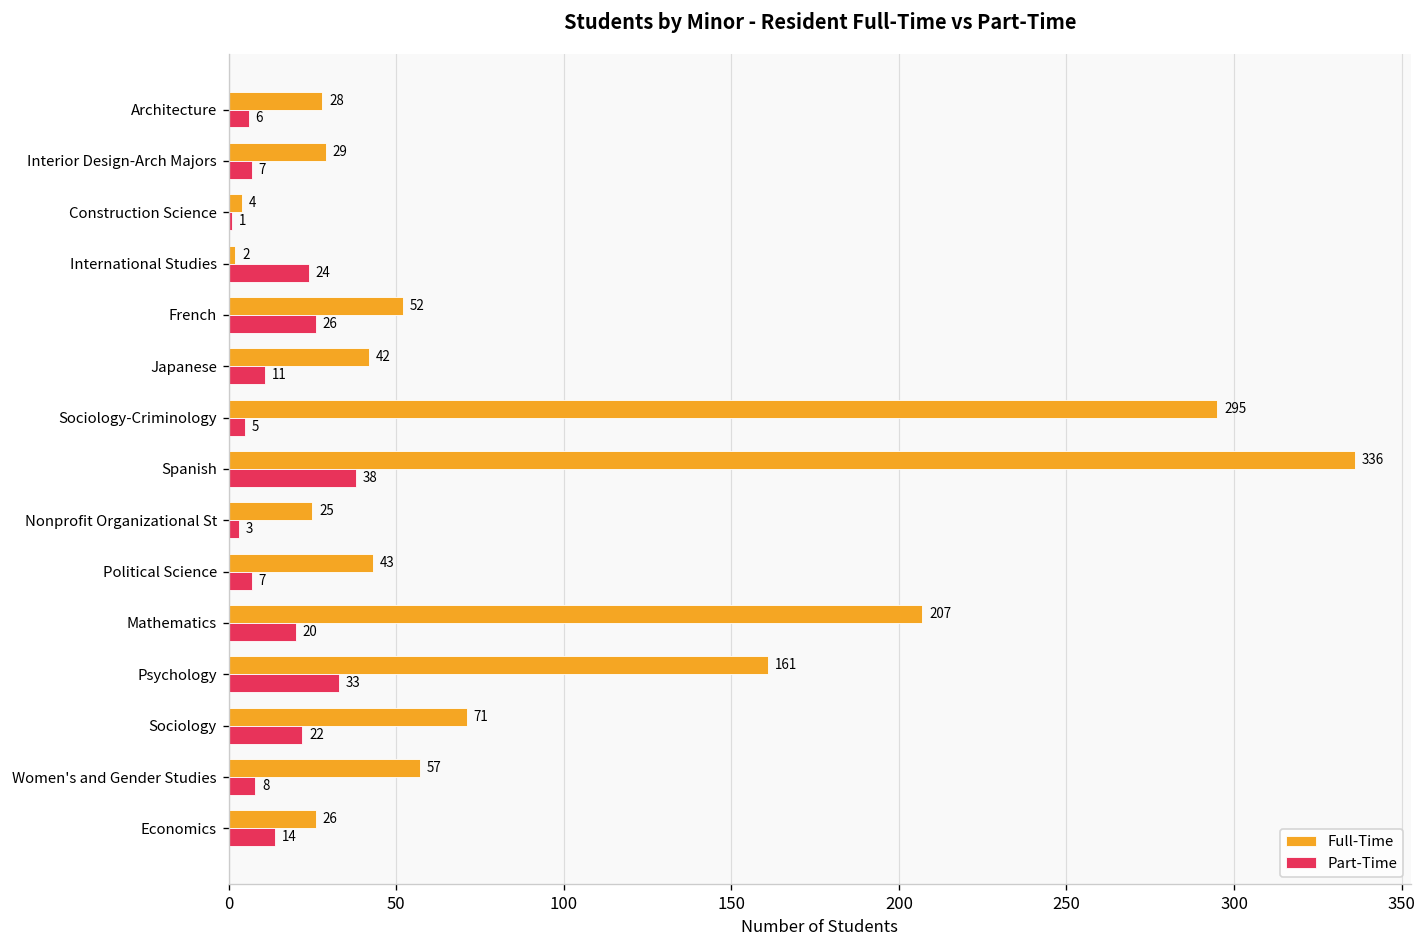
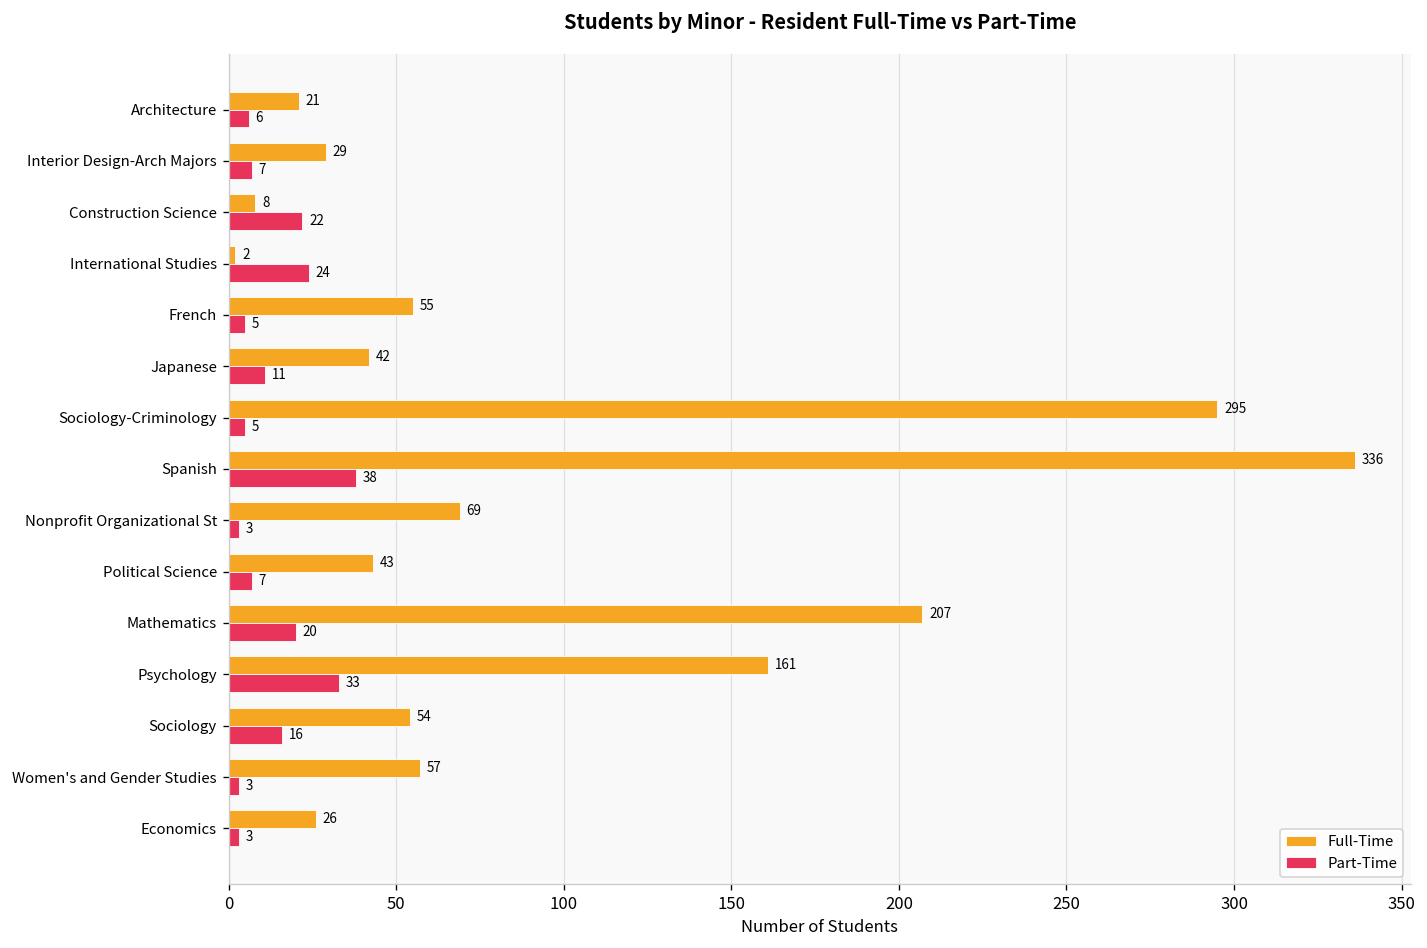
Full-Time, Architecture: 28 -> 21
Full-Time, Construction Science: 4 -> 8
Part-Time, Construction Science: 1 -> 22
Full-Time, French: 52 -> 55
Part-Time, French: 26 -> 5
Full-Time, Nonprofit Organizational St: 25 -> 69
Full-Time, Sociology: 71 -> 54
Part-Time, Sociology: 22 -> 16
Part-Time, Women's and Gender Studies: 8 -> 3
Part-Time, Economics: 14 -> 3
